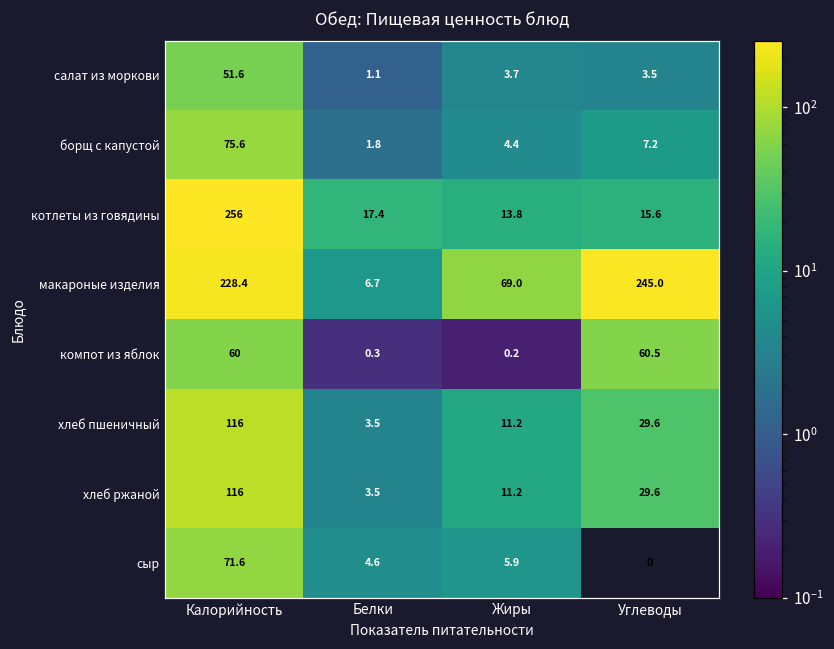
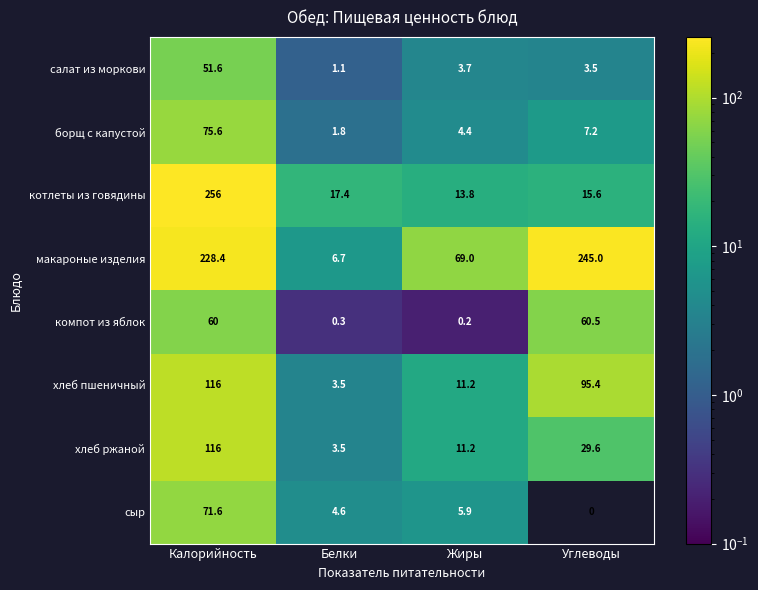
хлеб пшеничный, Углеводы: 29.6 -> 95.4
